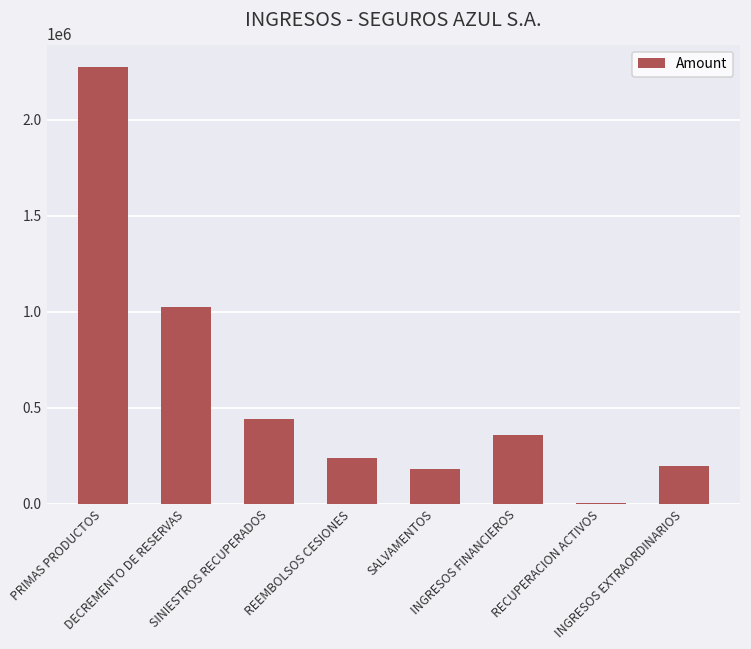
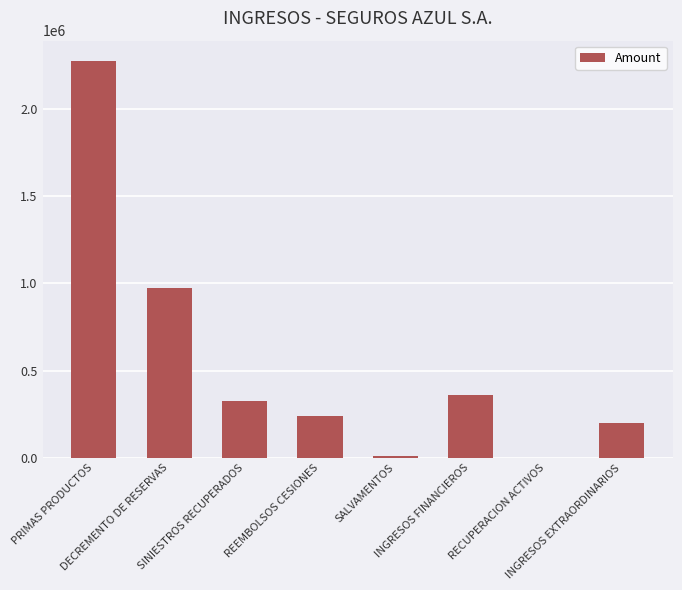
DECREMENTO DE RESERVAS: 1020000 -> 980000
SINIESTROS RECUPERADOS: 440000 -> 320000
SALVAMENTOS: 180000 -> 10000
